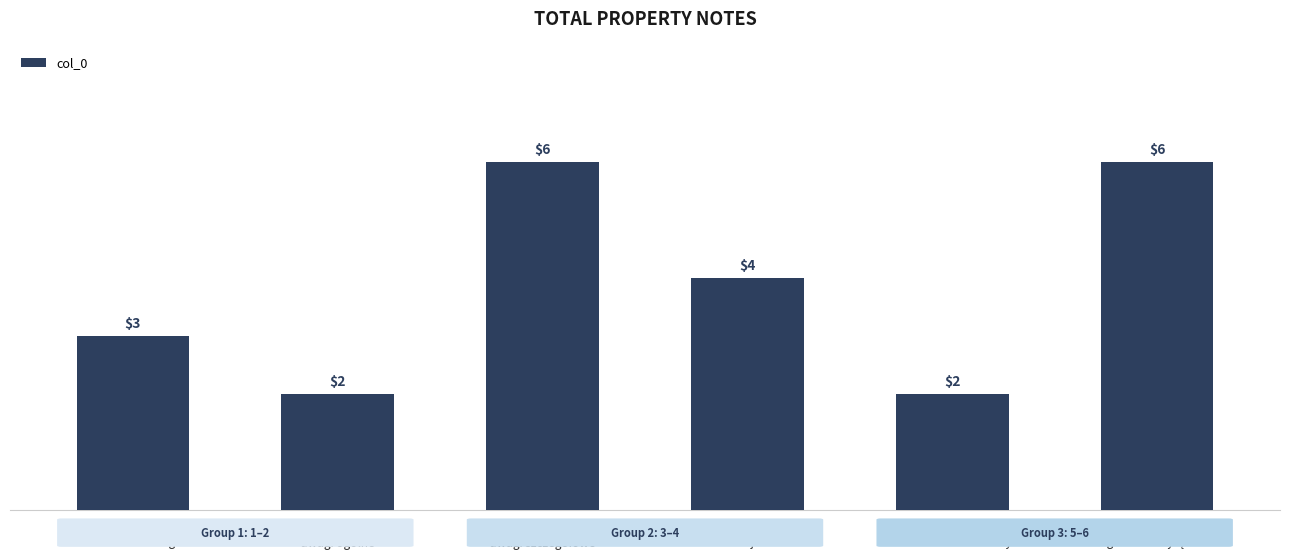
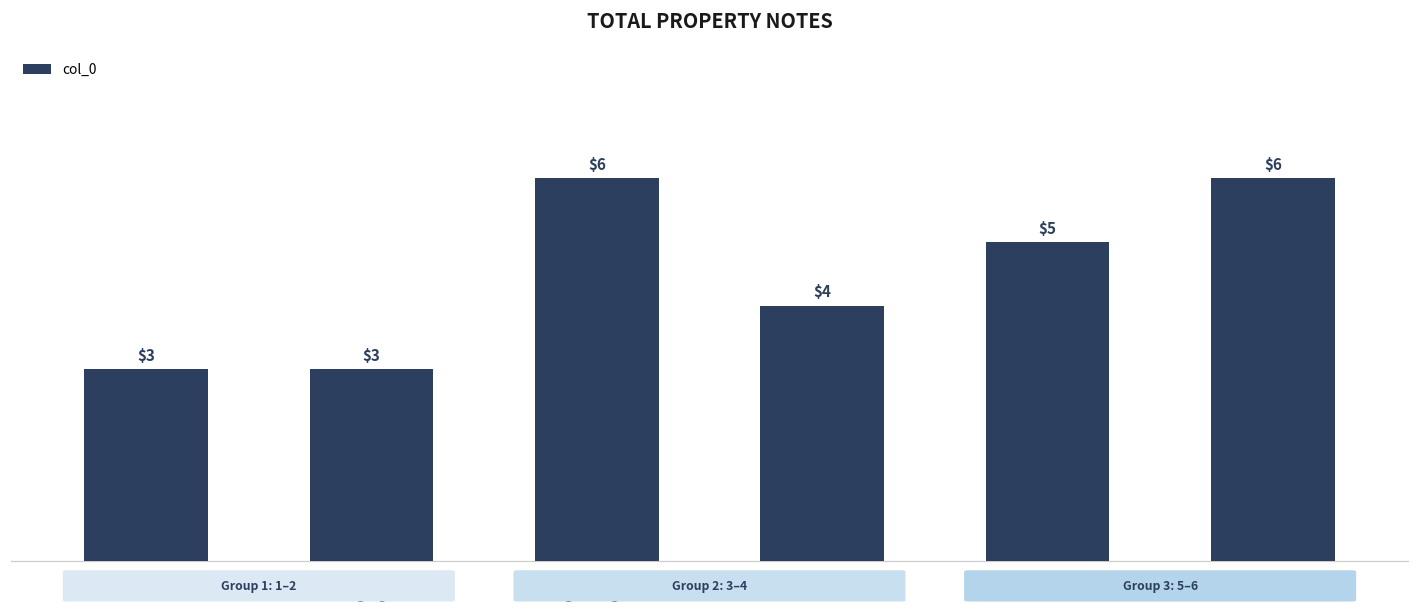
W zakładce 'uwagi ogólne': $2 -> $3
Formularz uwag musi zostać odesłany: $2 -> $5
